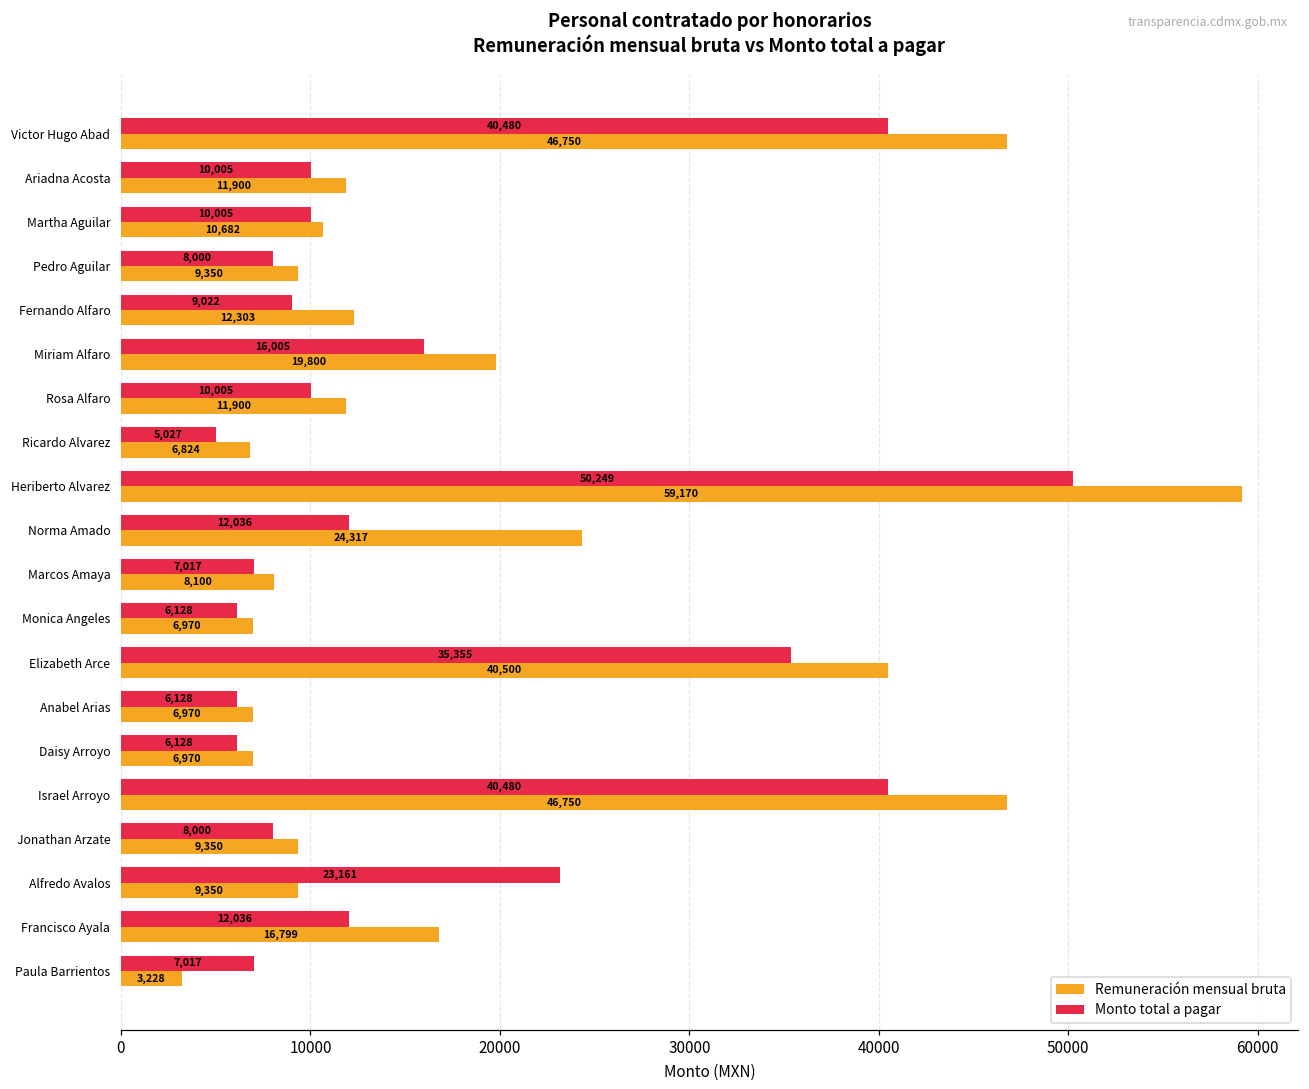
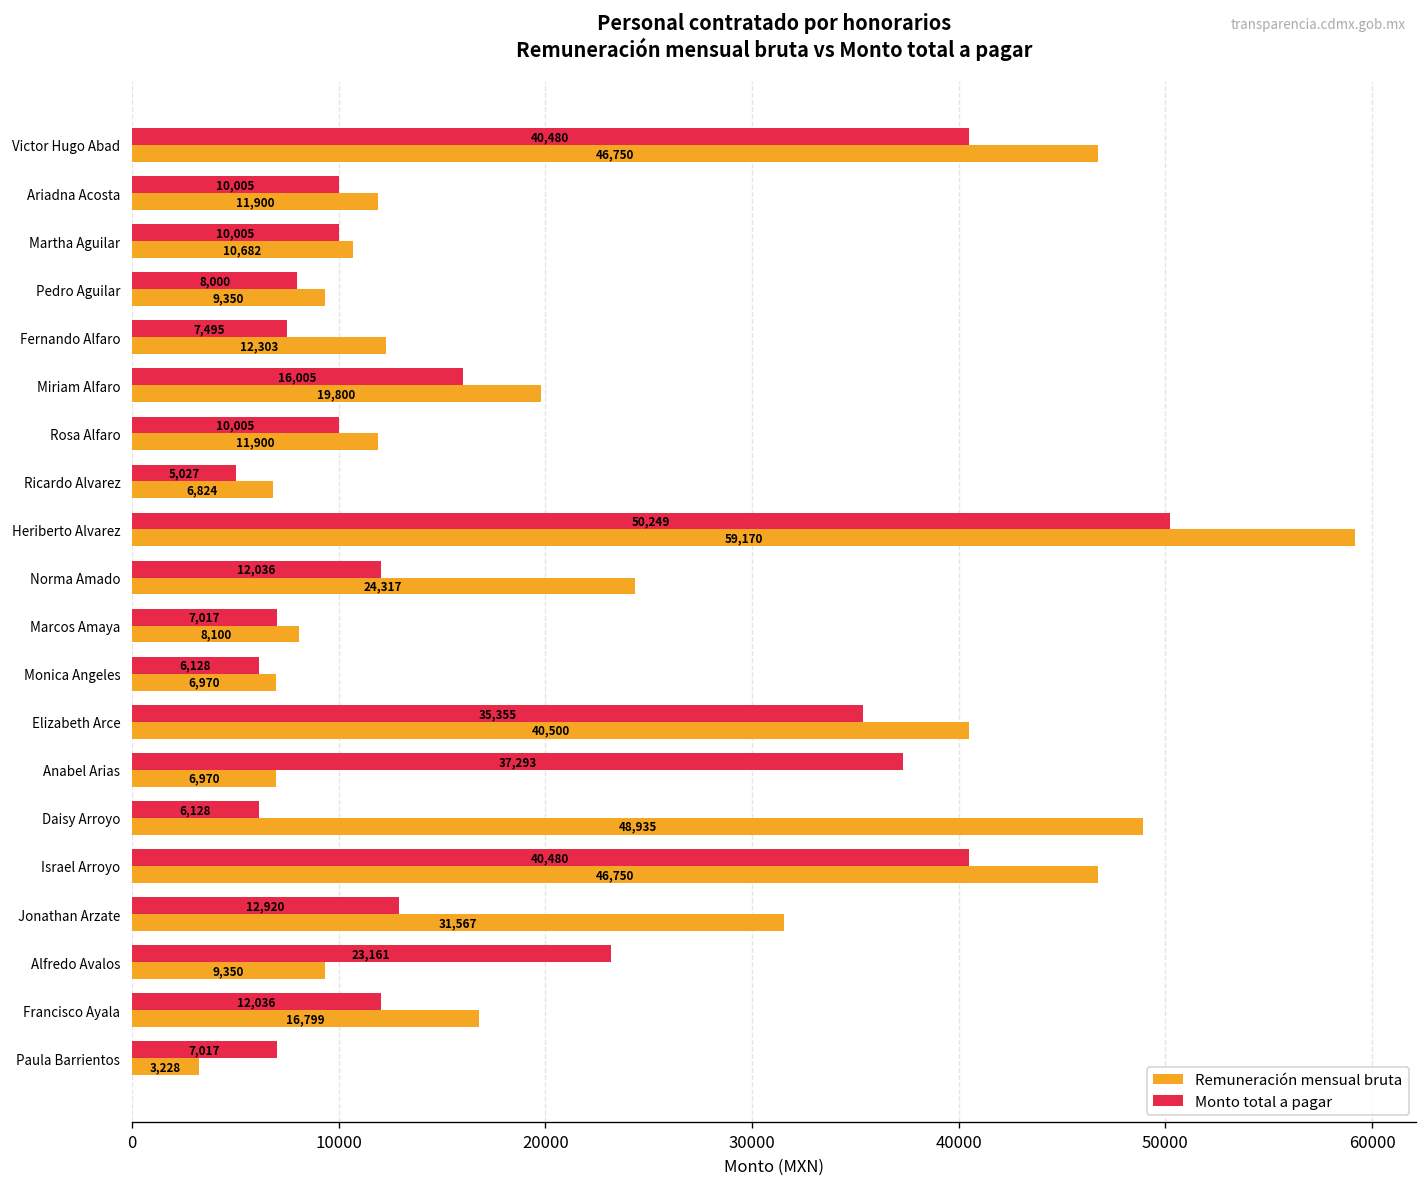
Monto total a pagar, Fernando Alfaro: 9,022 -> 7,495
Monto total a pagar, Anabel Arias: 6,128 -> 37,293
Remuneración mensual bruta, Daisy Arroyo: 6,970 -> 48,935
Monto total a pagar, Jonathan Arzate: 8,000 -> 12,920
Remuneración mensual bruta, Jonathan Arzate: 9,350 -> 31,567
